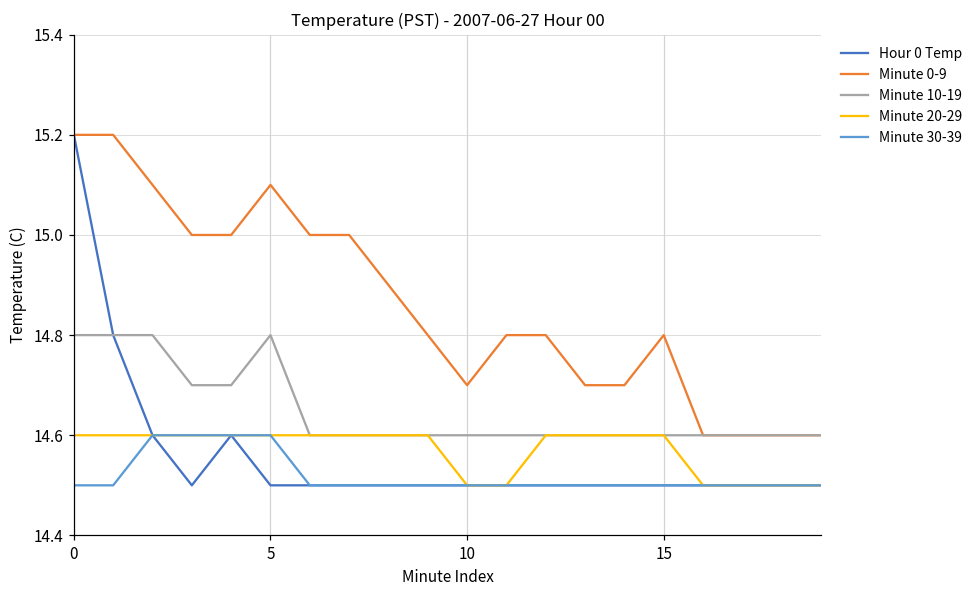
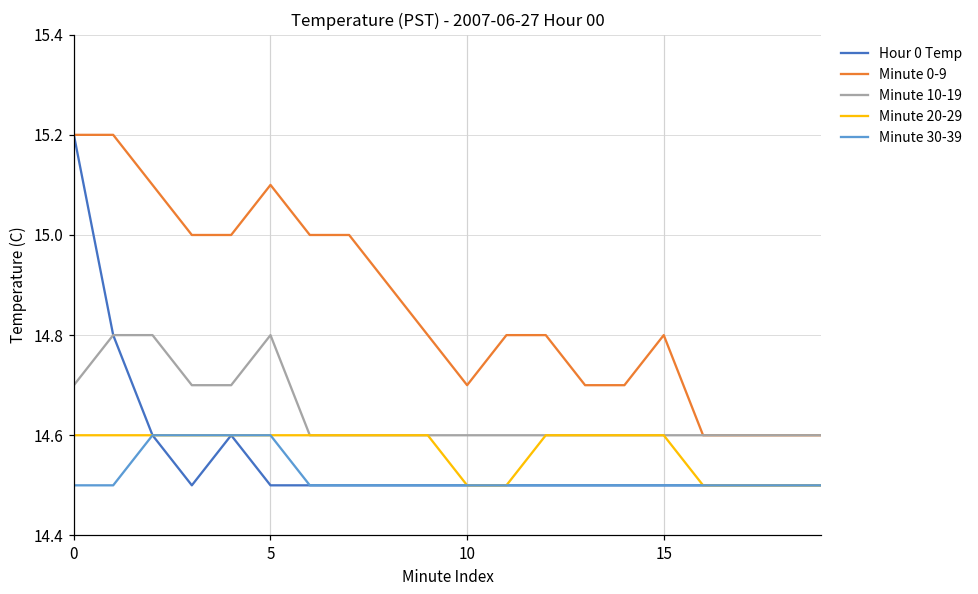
Minute 10-19, 0: 14.8 -> 14.7
